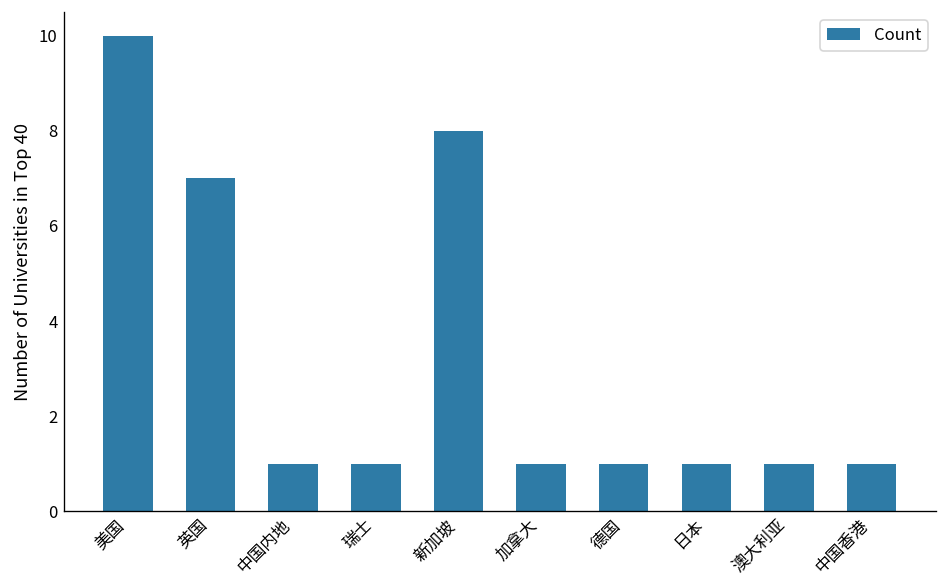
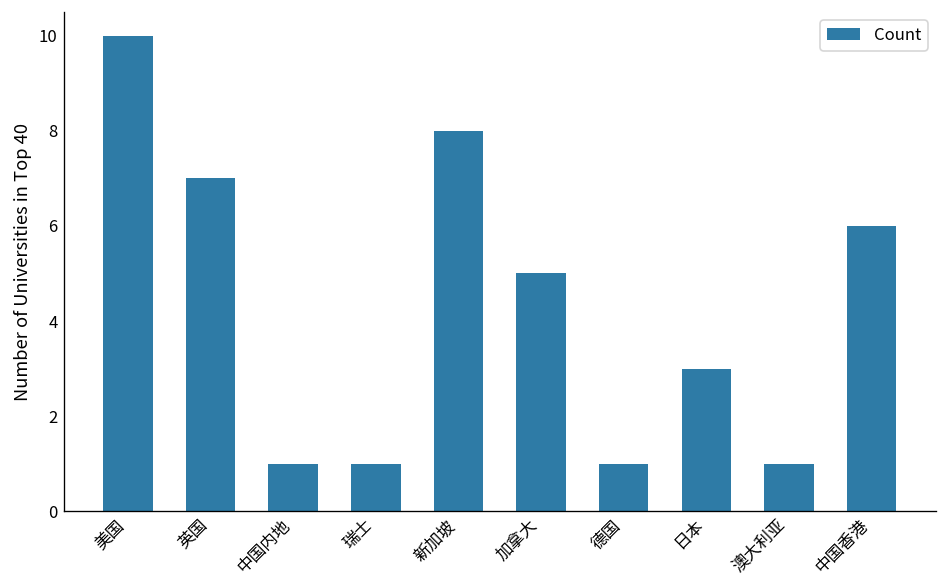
加拿大: 1 -> 5
日本: 1 -> 3
中国香港: 1 -> 6
